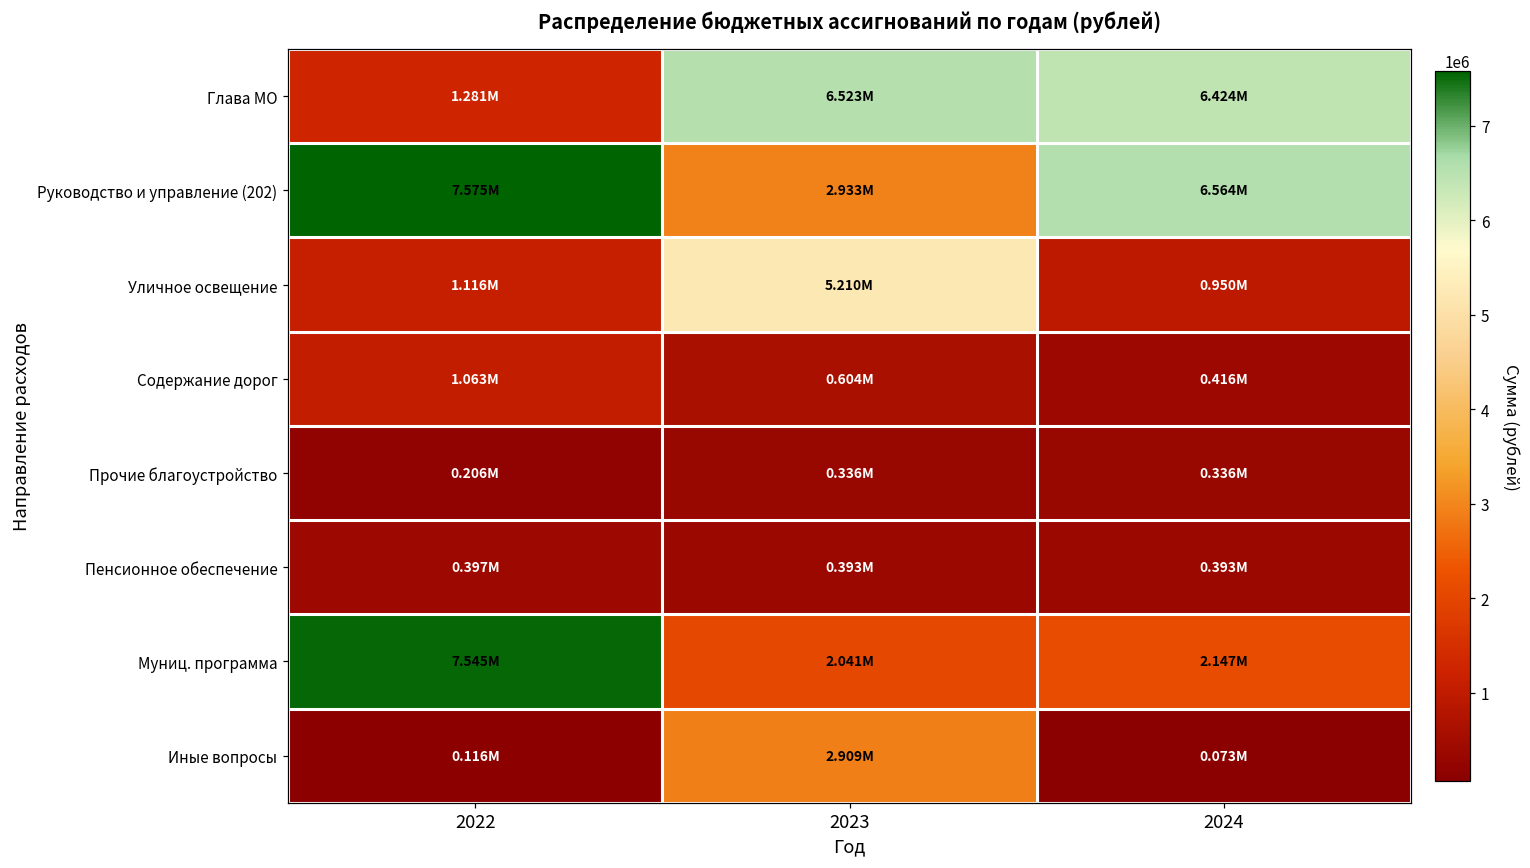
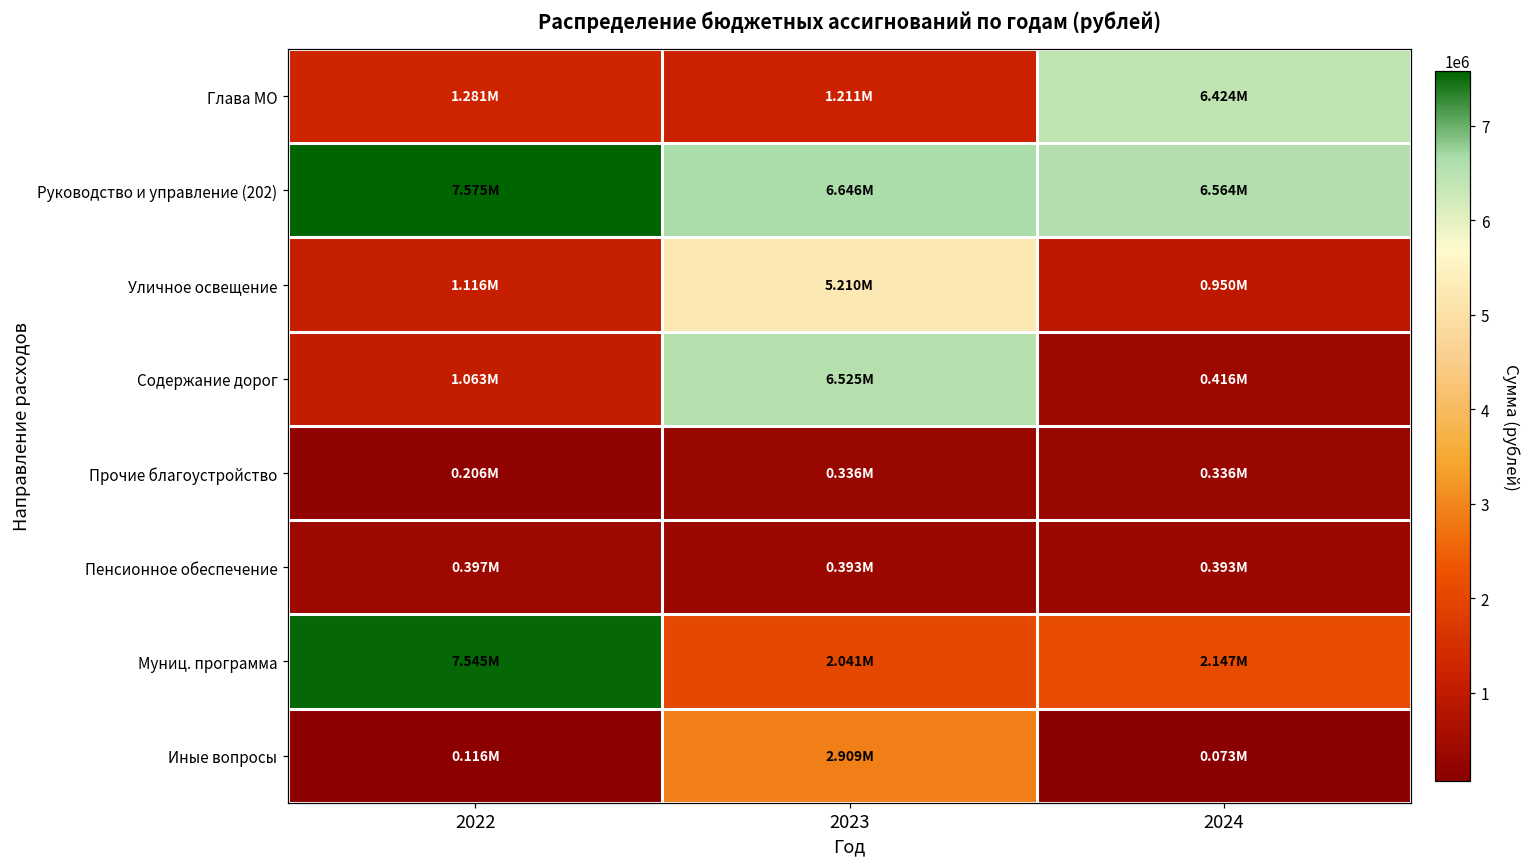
Глава МО, 2023: 6.523M -> 1.211M
Руководство и управление (202), 2023: 2.933M -> 6.646M
Содержание дорог, 2023: 0.604M -> 6.525M
